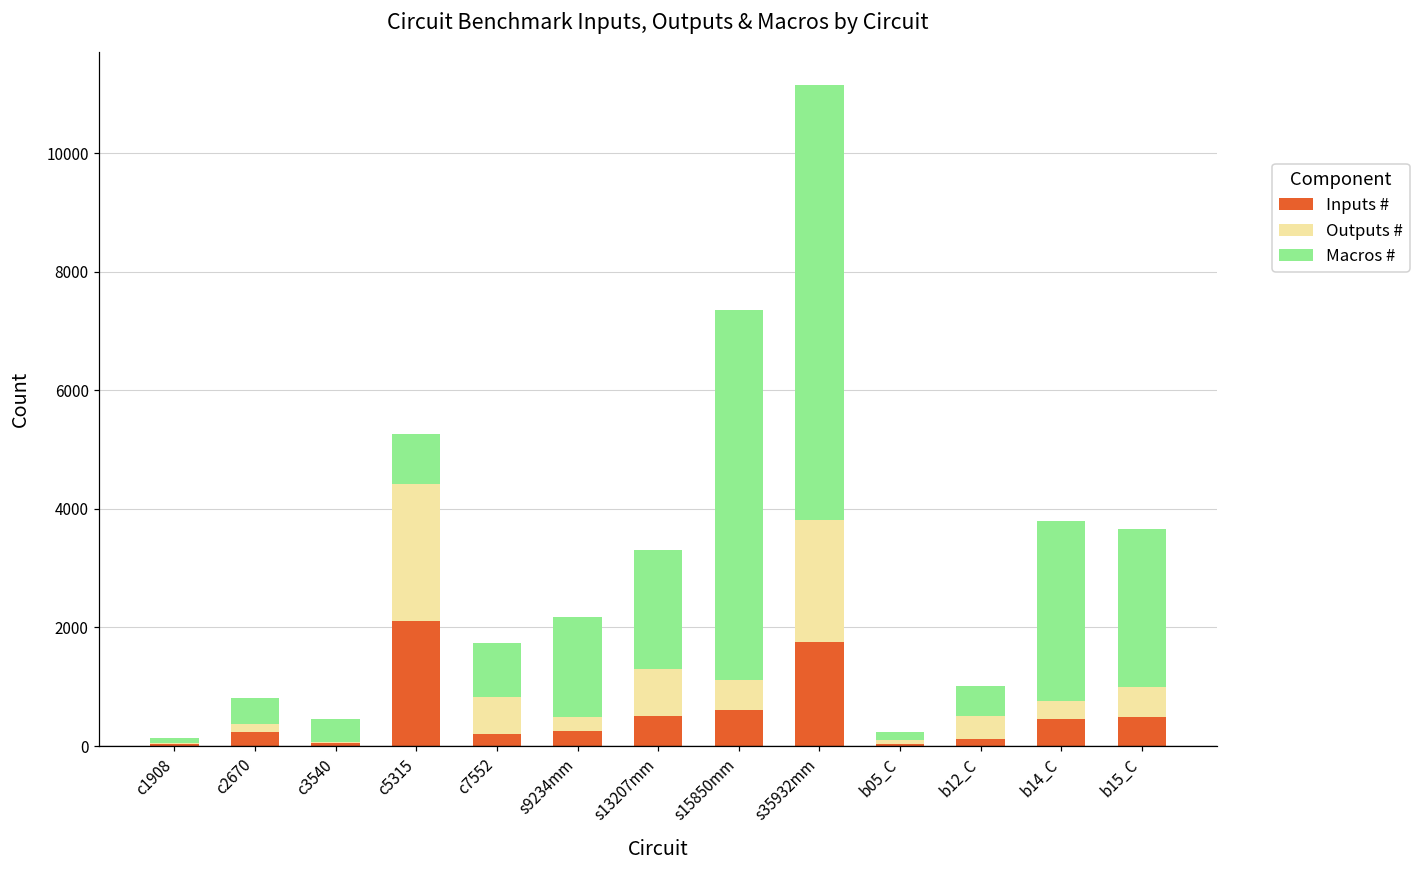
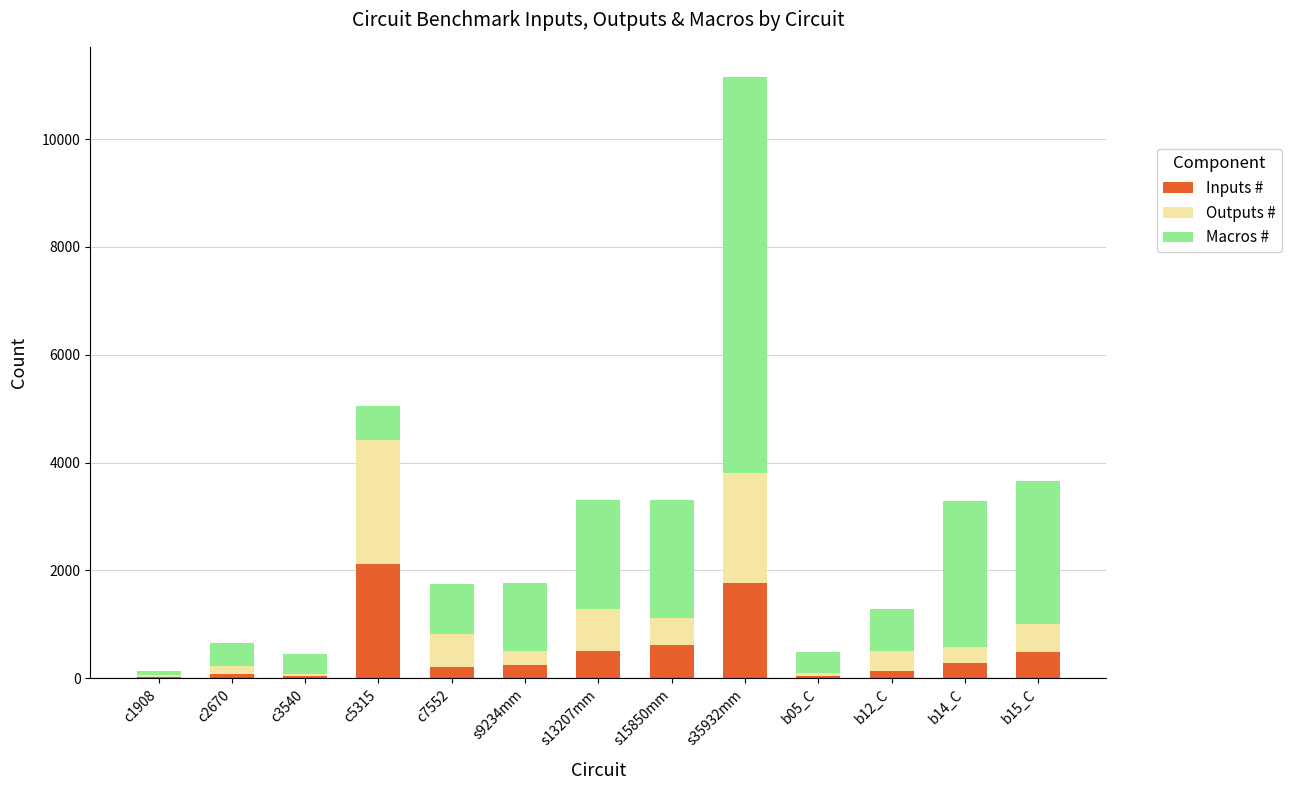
Inputs #, c2670: 200 -> 100
Macros #, c5315: 800 -> 600
Macros #, s9234mm: 1700 -> 1300
Macros #, s15850mm: 6200 -> 2200
Macros #, b05_C: 100 -> 400
Macros #, b12_C: 500 -> 800
Inputs #, b14_C: 500 -> 300
Macros #, b14_C: 3000 -> 2700
